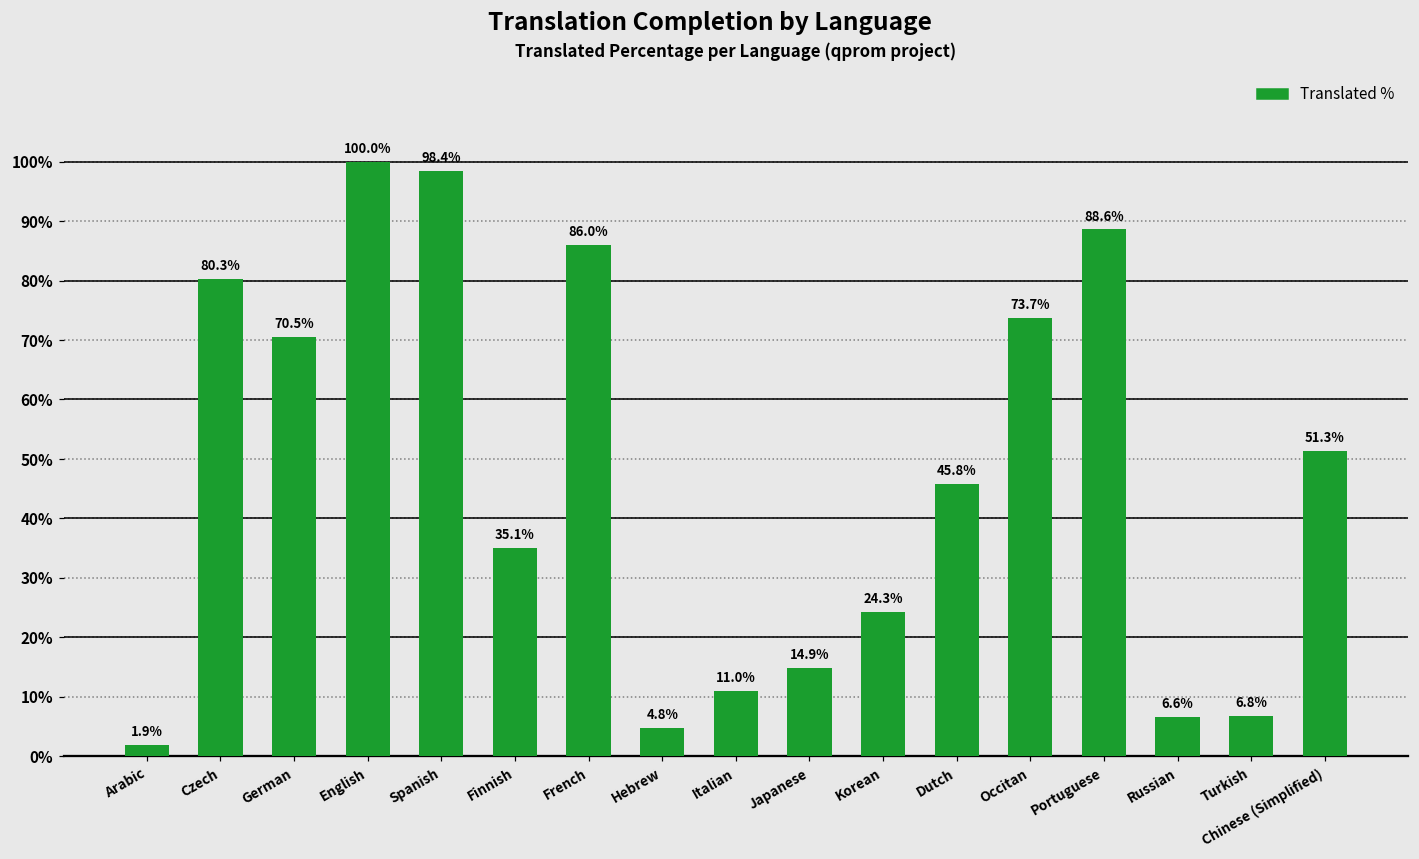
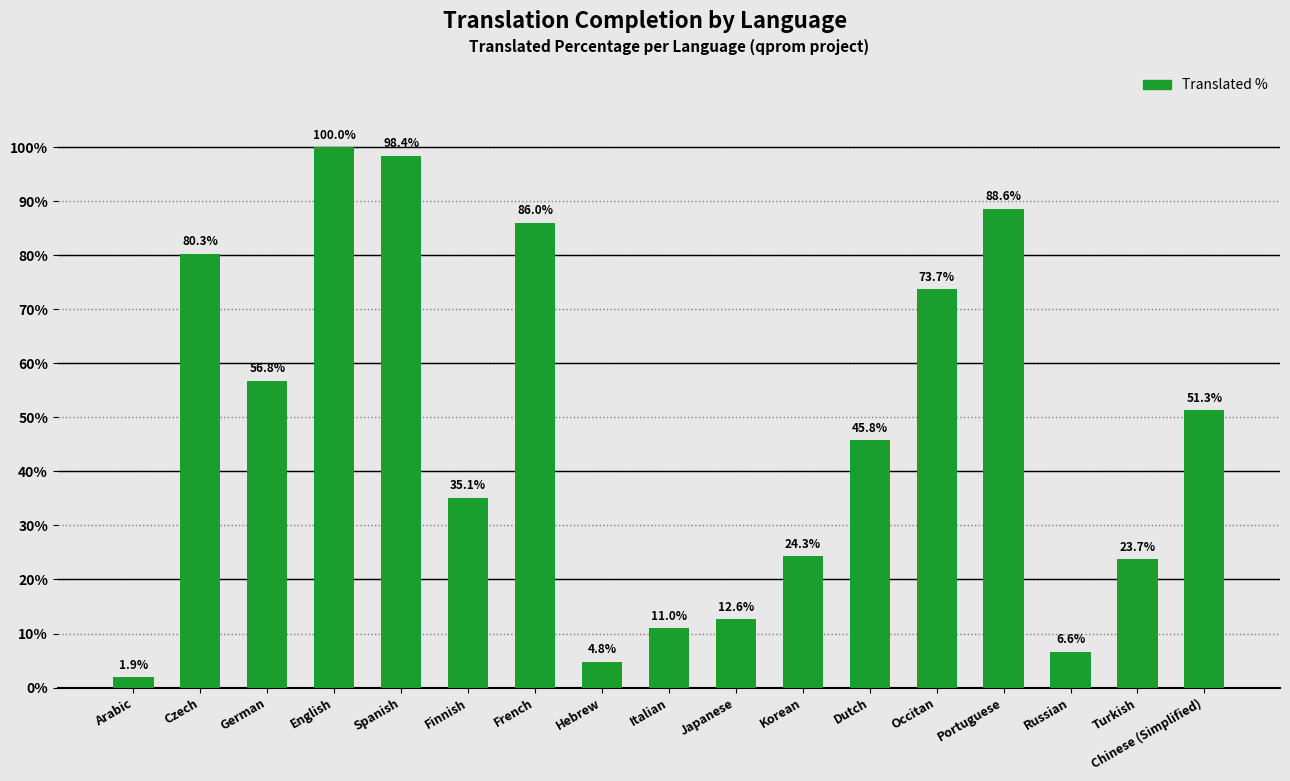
German: 70.5% -> 56.8%
Japanese: 14.9% -> 12.6%
Turkish: 6.8% -> 23.7%
